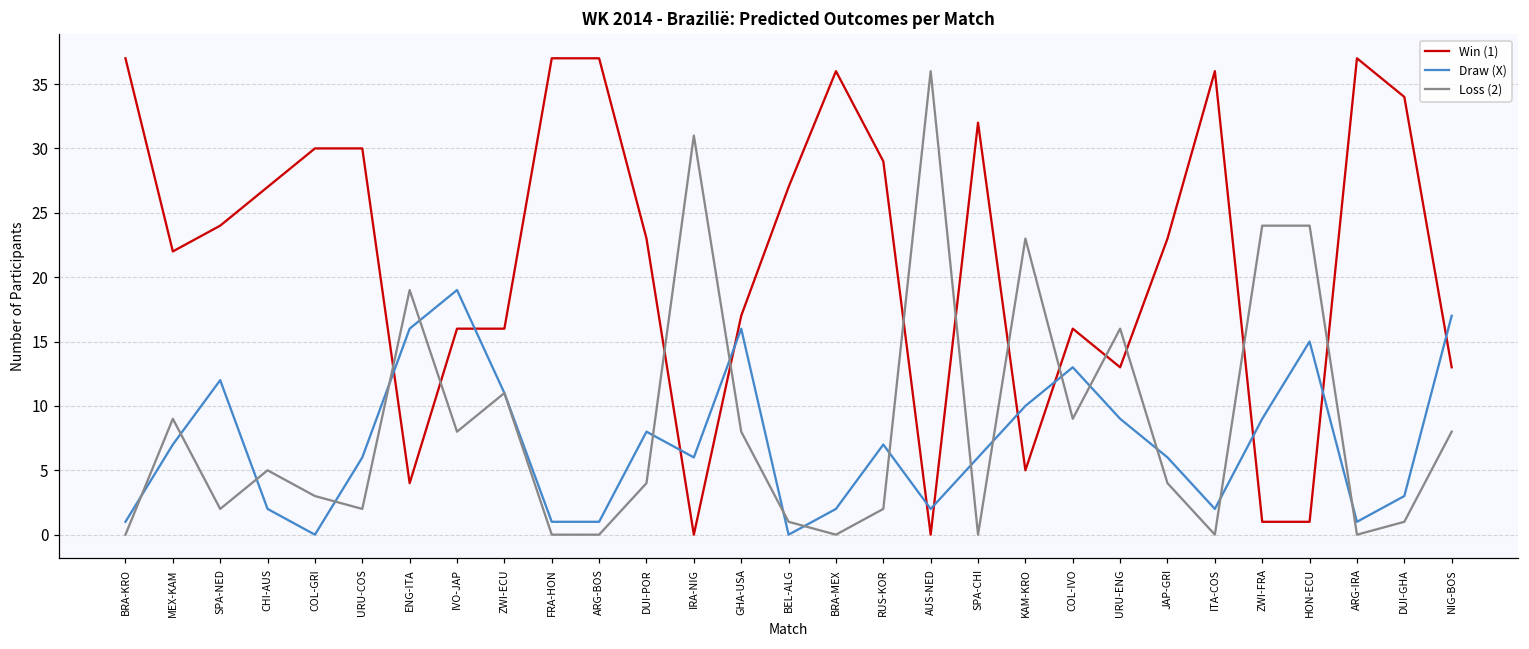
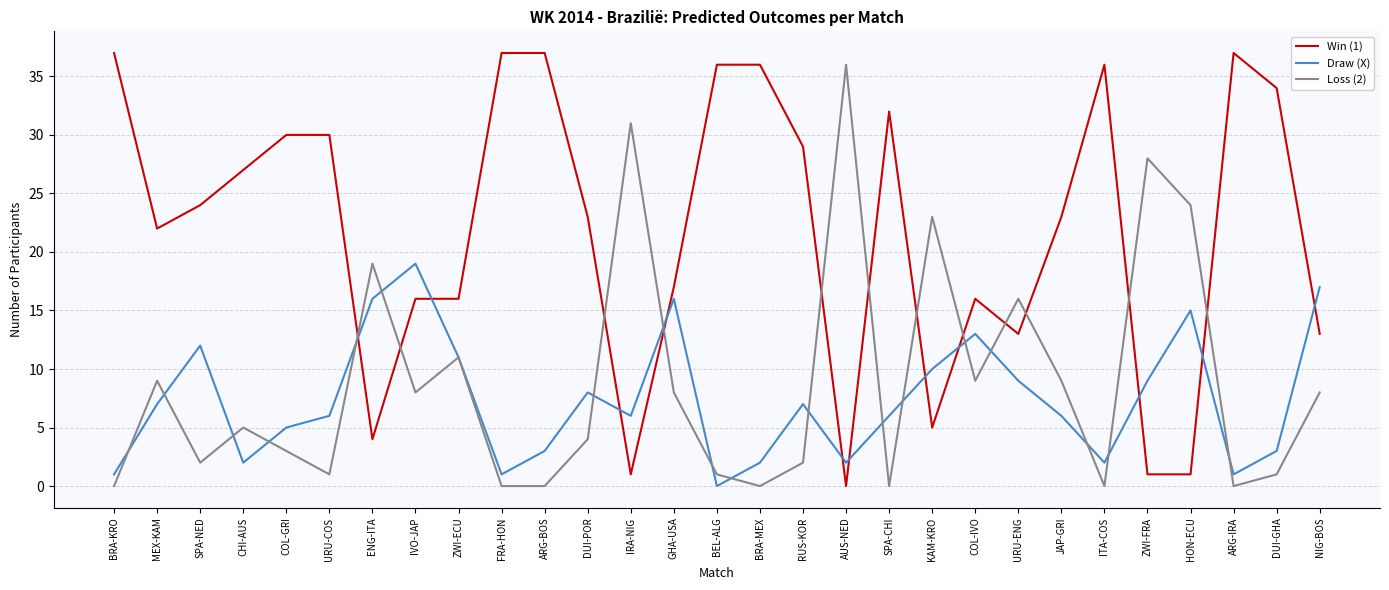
Draw (X), COL-GRI: 0 -> 5
Loss (2), URU-COS: 2 -> 1
Draw (X), ARG-BOS: 1 -> 3
Win (1), IRA-NIG: 0 -> 1
Win (1), BEL-ALG: 27 -> 36
Loss (2), JAP-GRI: 4 -> 9
Loss (2), ZWI-FRA: 24 -> 28
